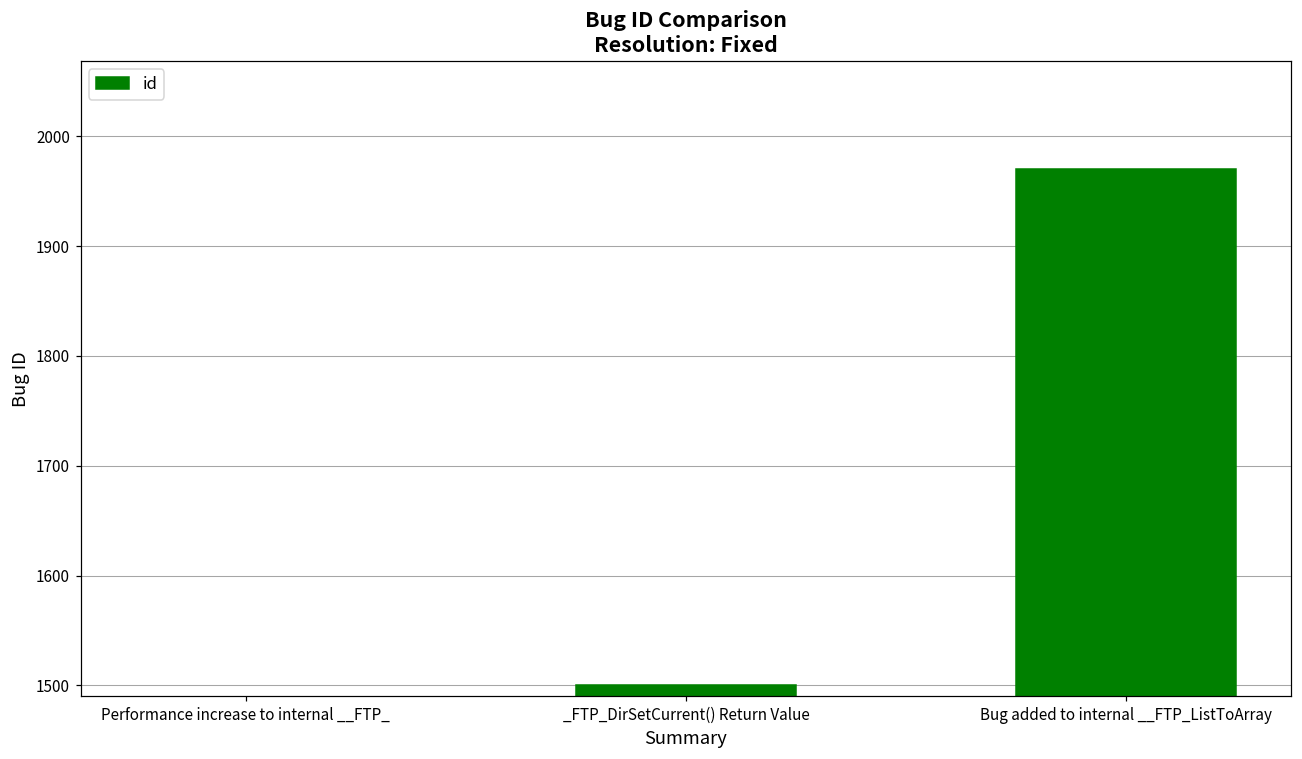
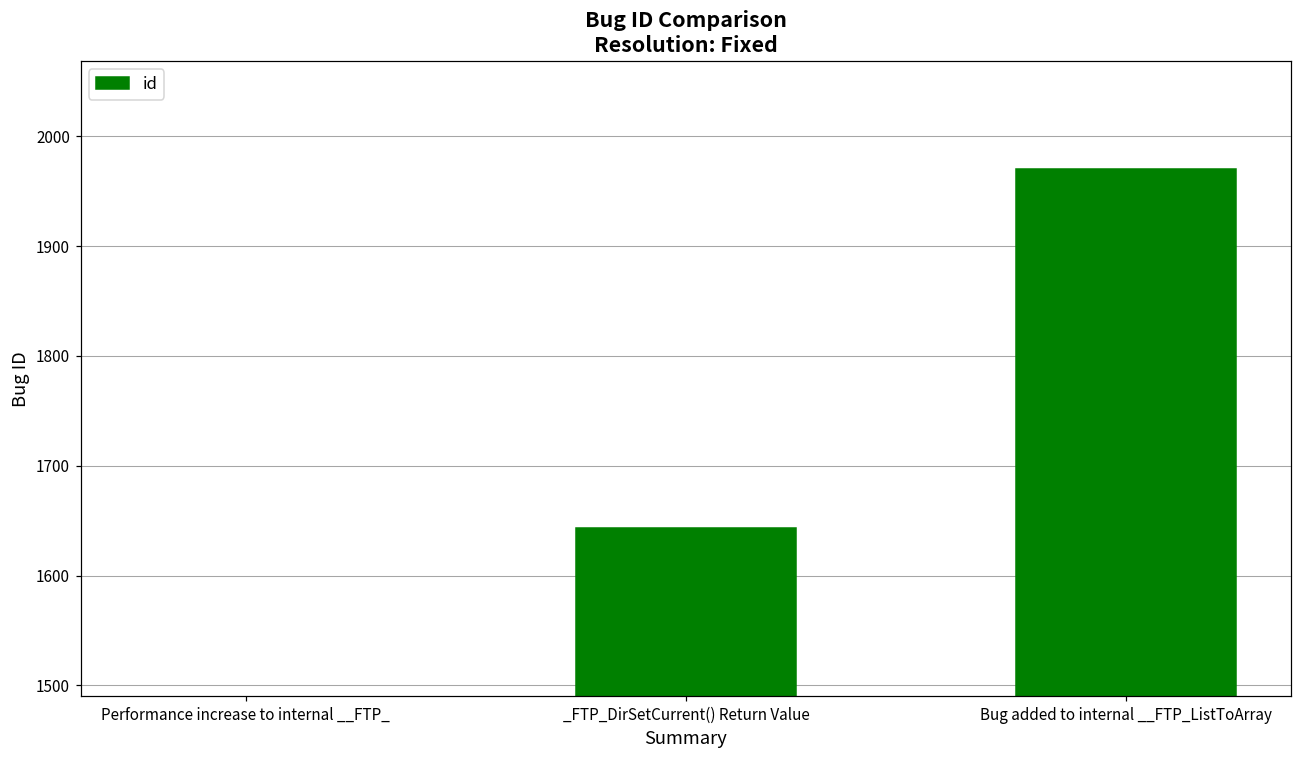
_FTP_DirSetCurrent() Return Value: 1500 -> 1640
